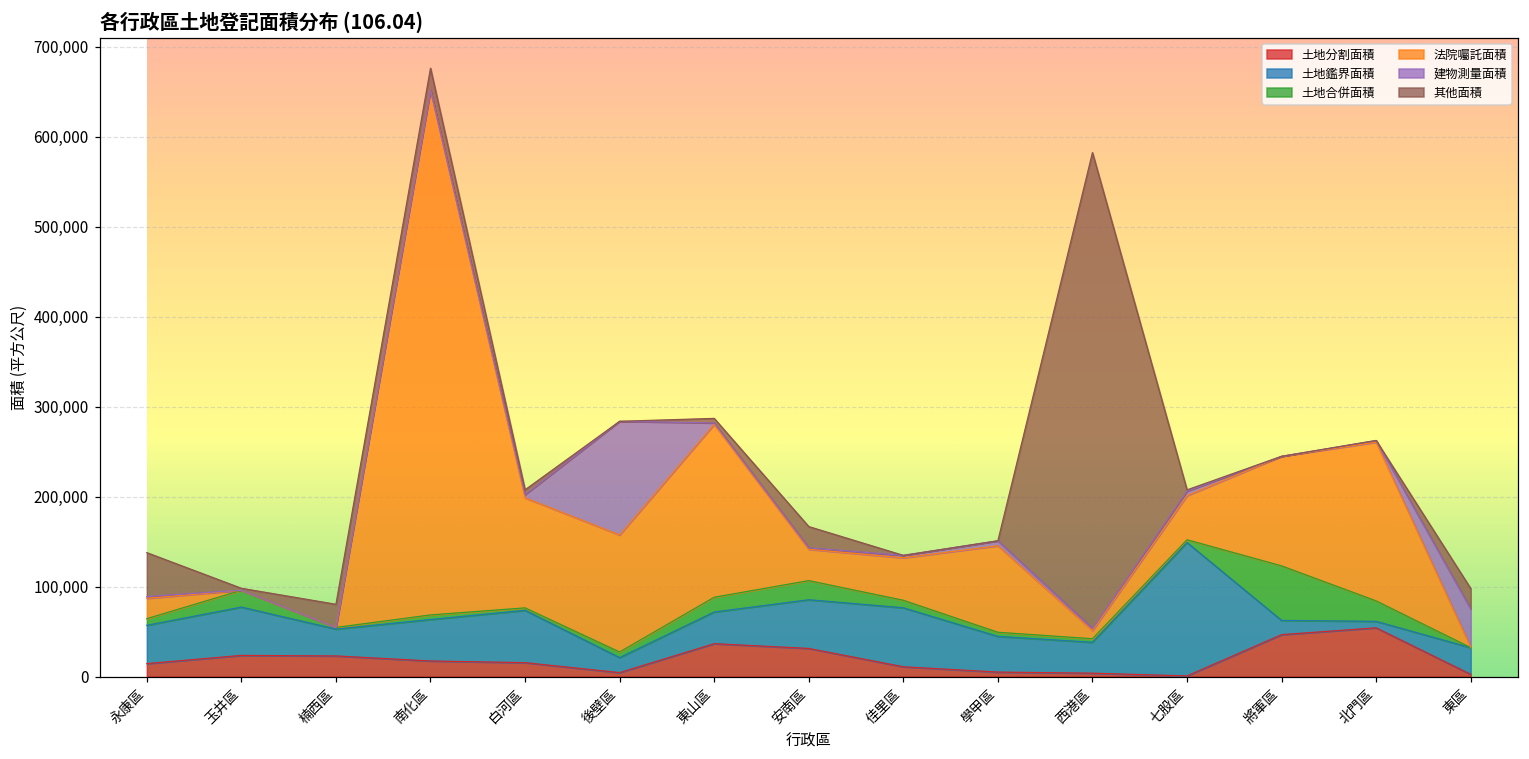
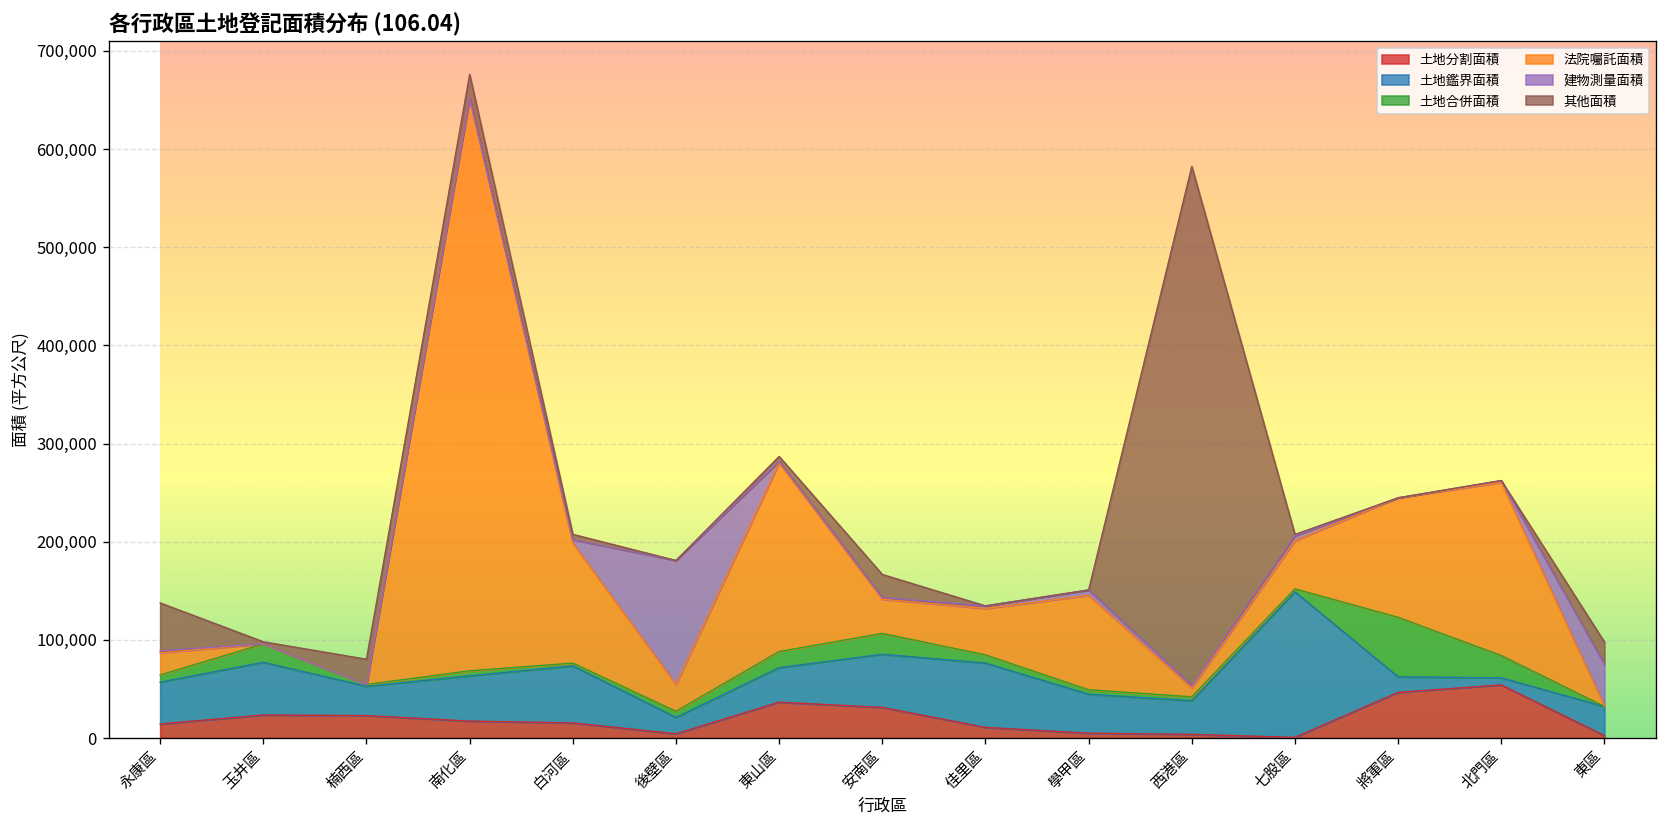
法院囑託面積, 後壁區: 130,000 -> 30,000
